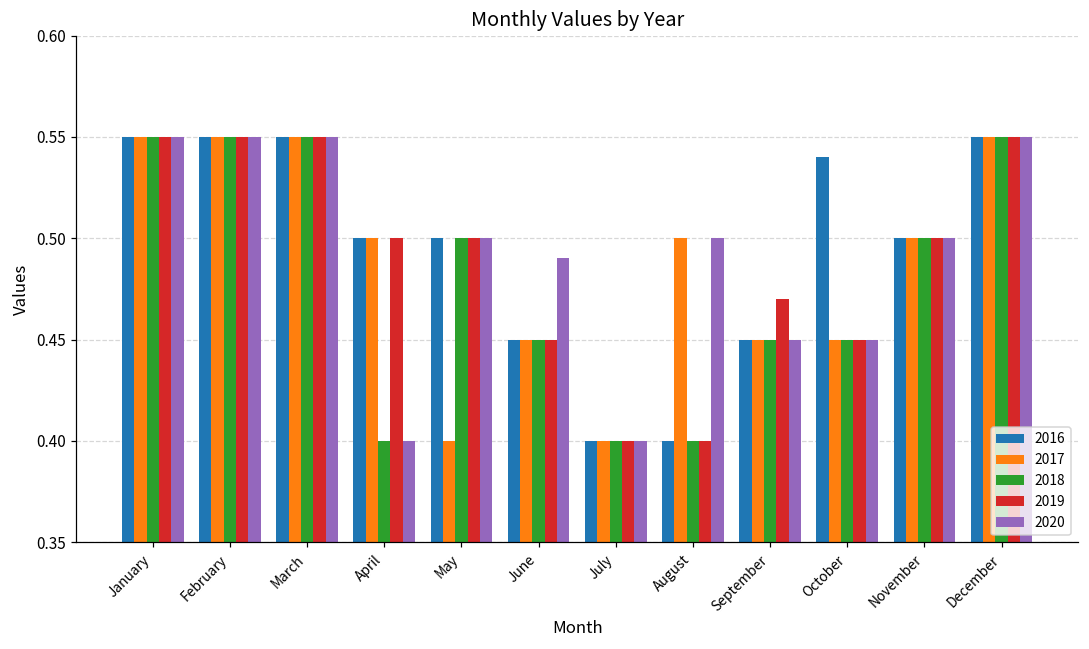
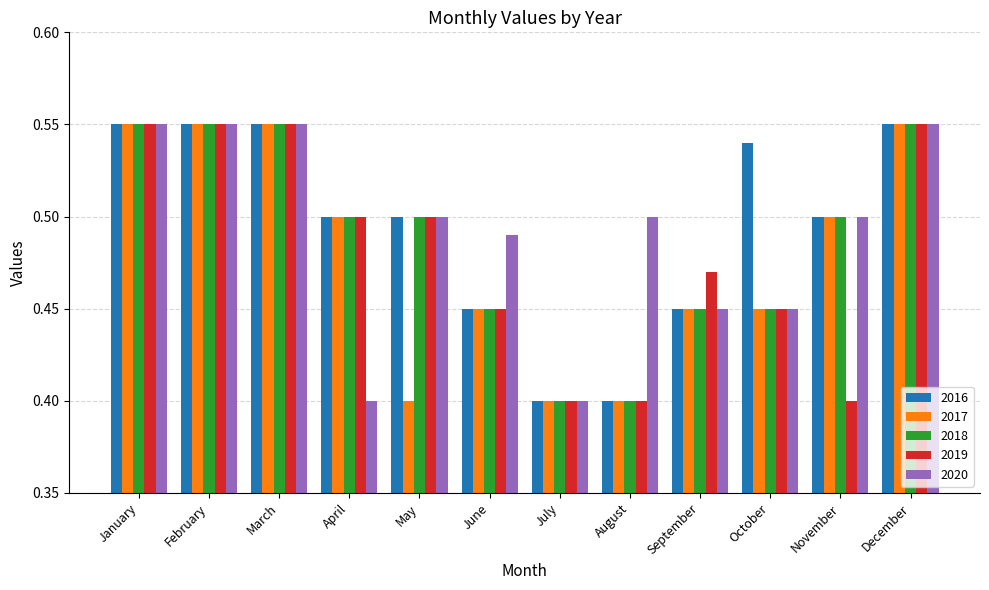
2018, April: 0.4 -> 0.5
2017, August: 0.5 -> 0.4
2019, November: 0.5 -> 0.4
